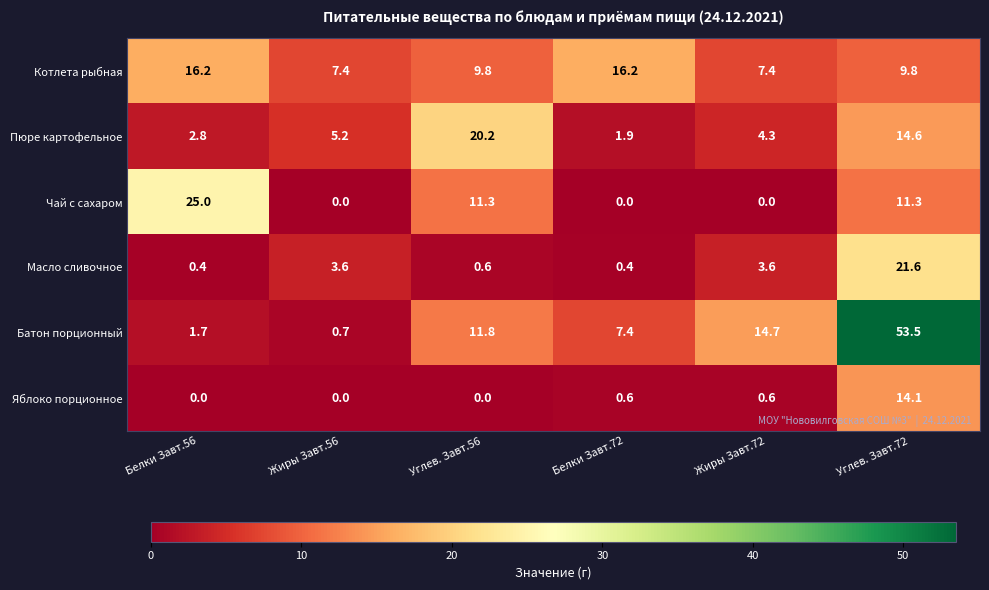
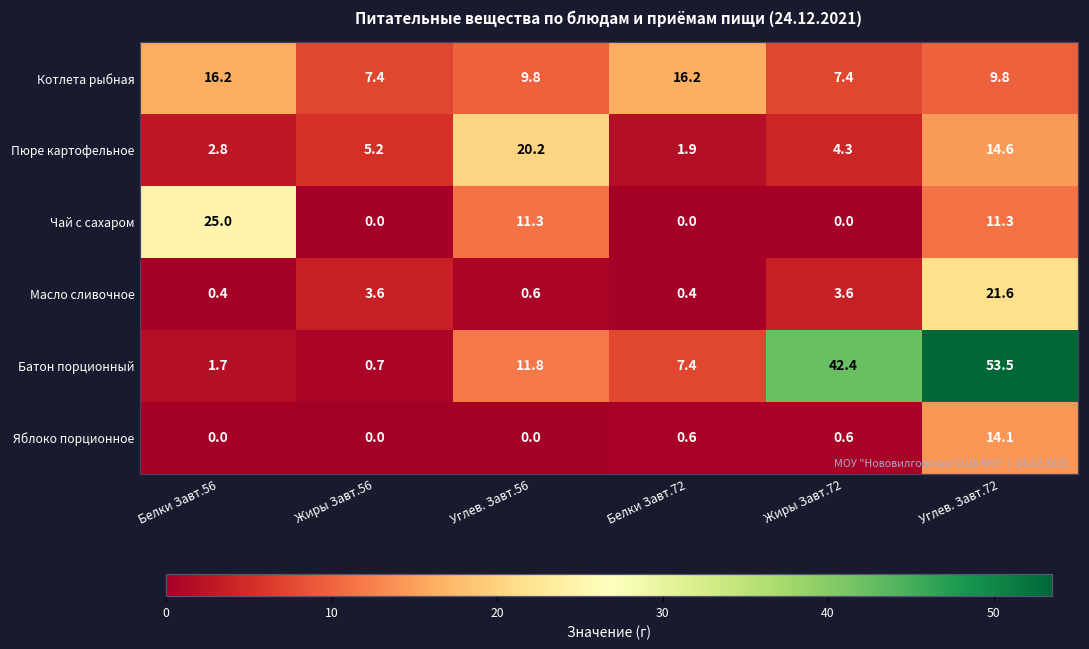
Батон порционный, Жиры Завт.72: 14.7 -> 42.4
